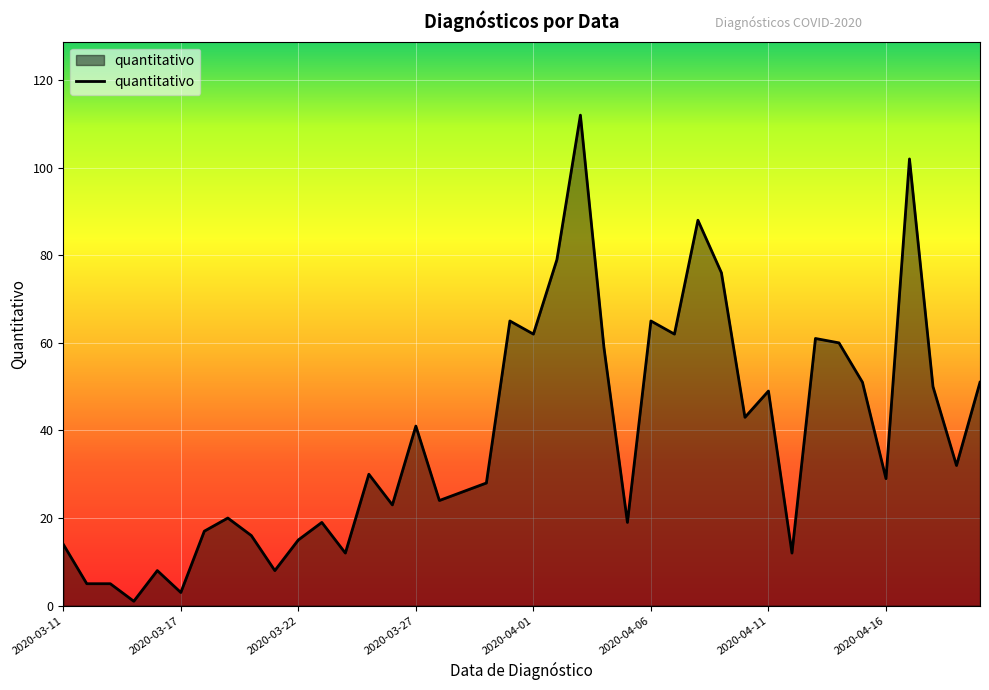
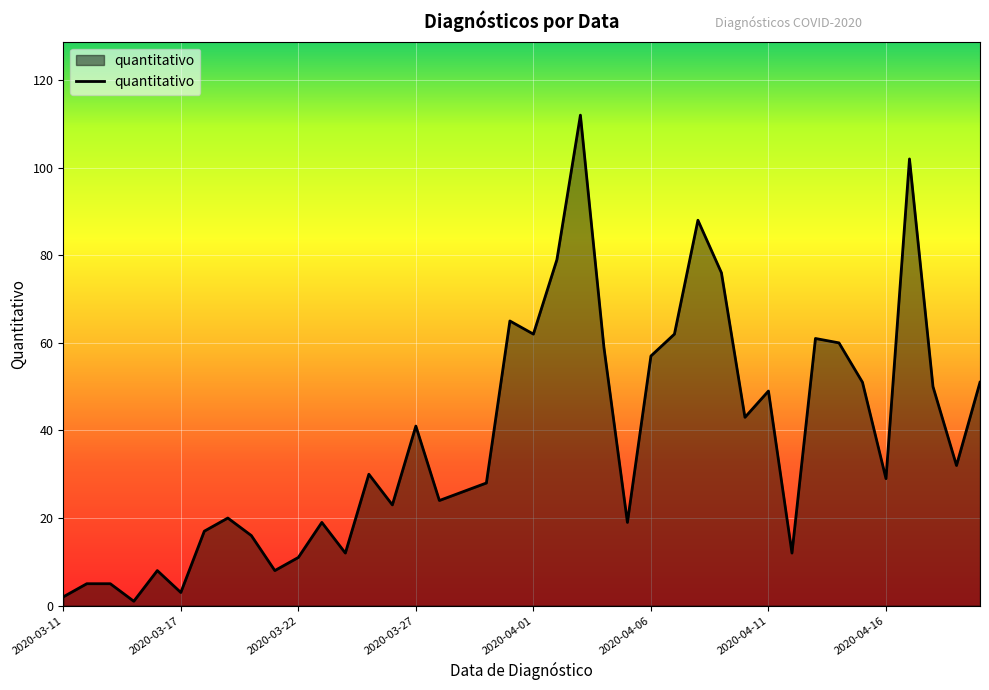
2020-03-11: 14 -> 2
2020-03-22: 15 -> 11
2020-04-06: 65 -> 57
